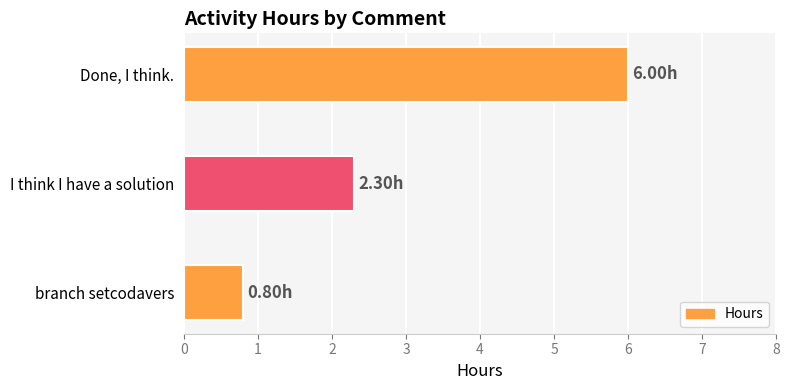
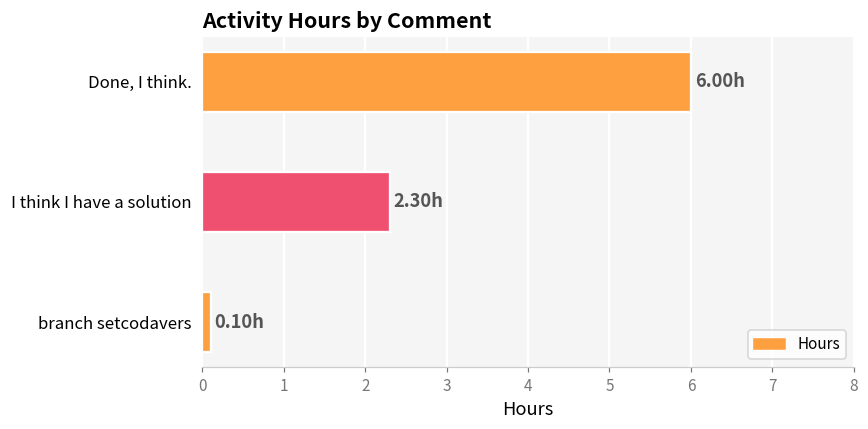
branch setcodavers: 0.80h -> 0.10h
